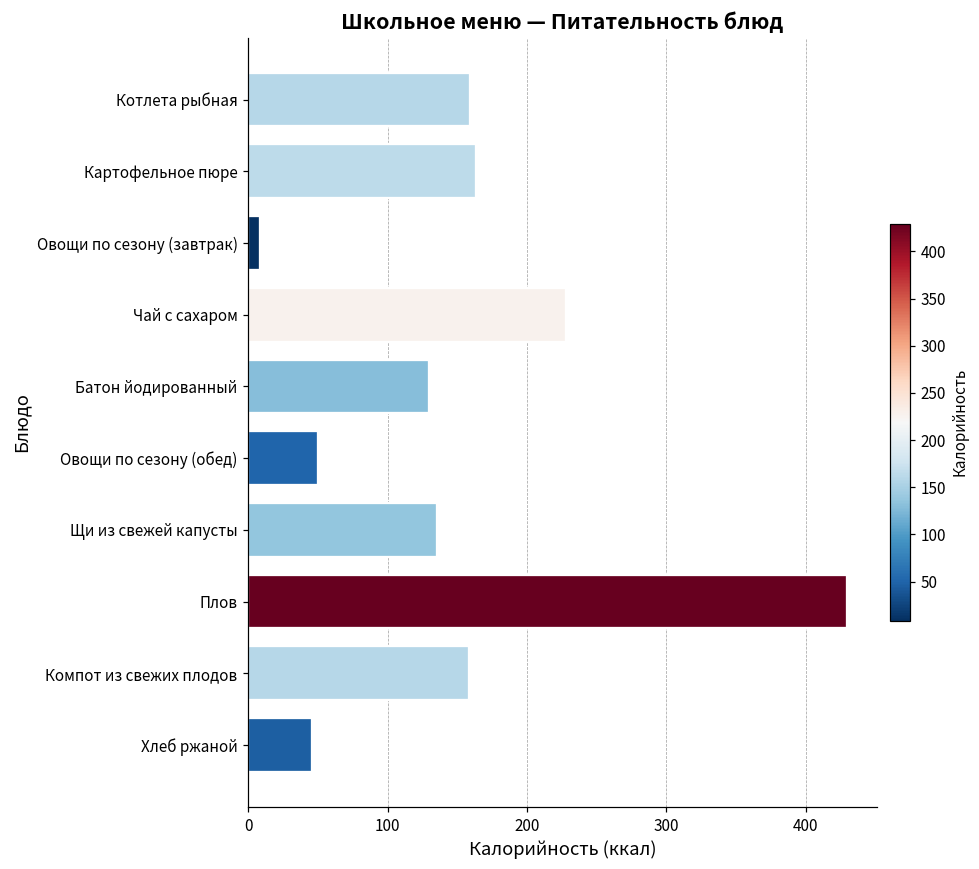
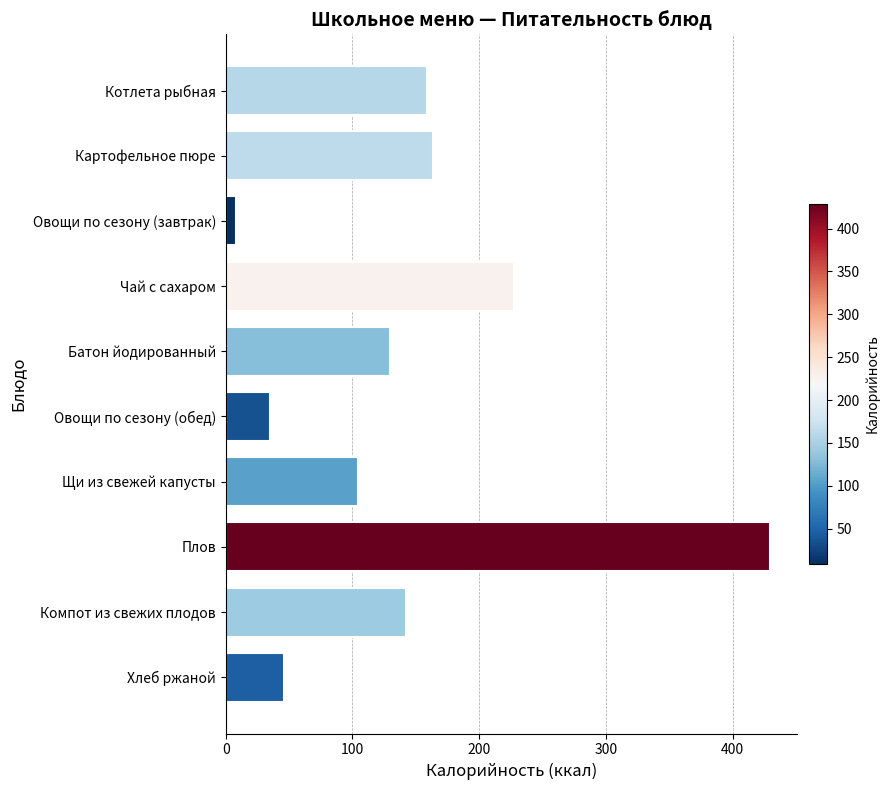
Овощи по сезону (обед): 50 -> 35
Щи из свежей капусты: 136 -> 104
Компот из свежих плодов: 158 -> 142
